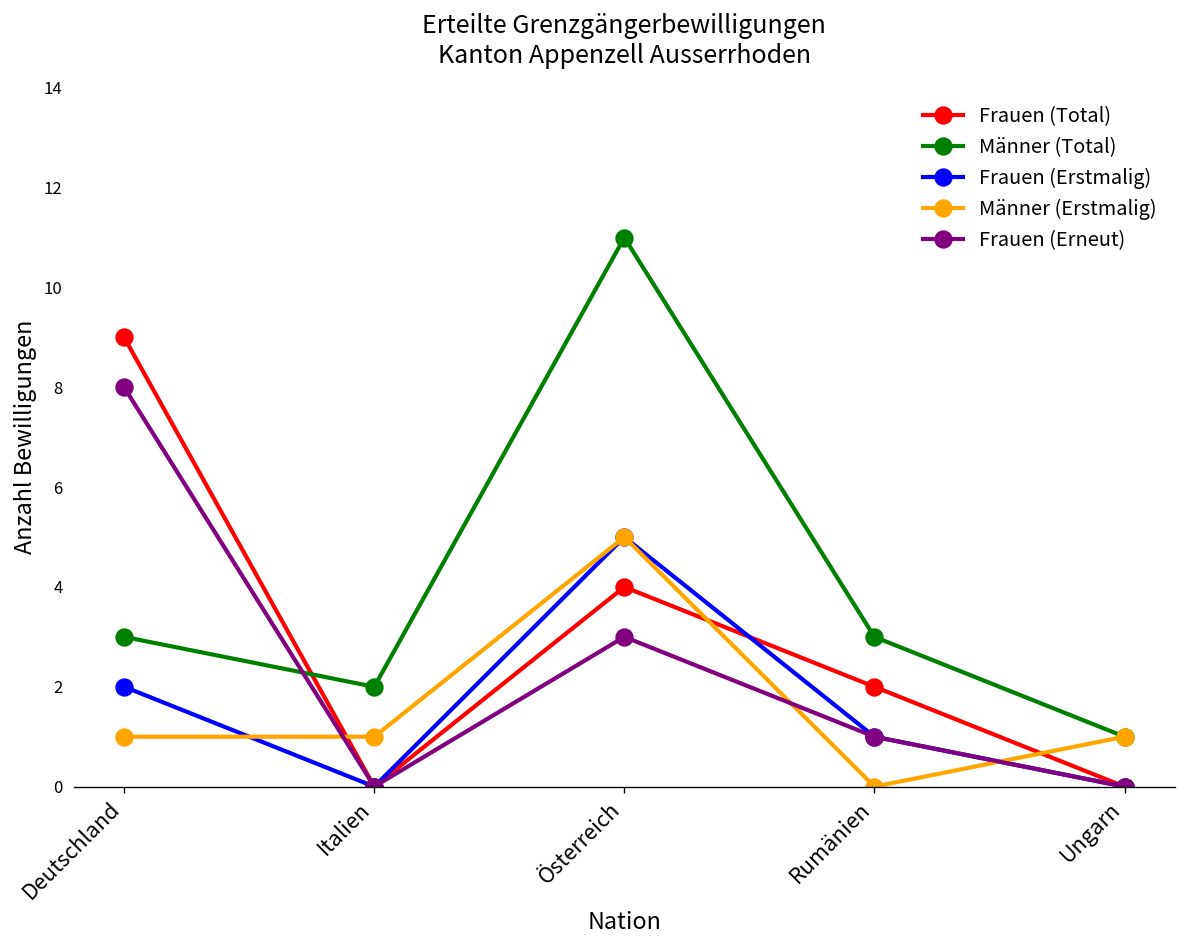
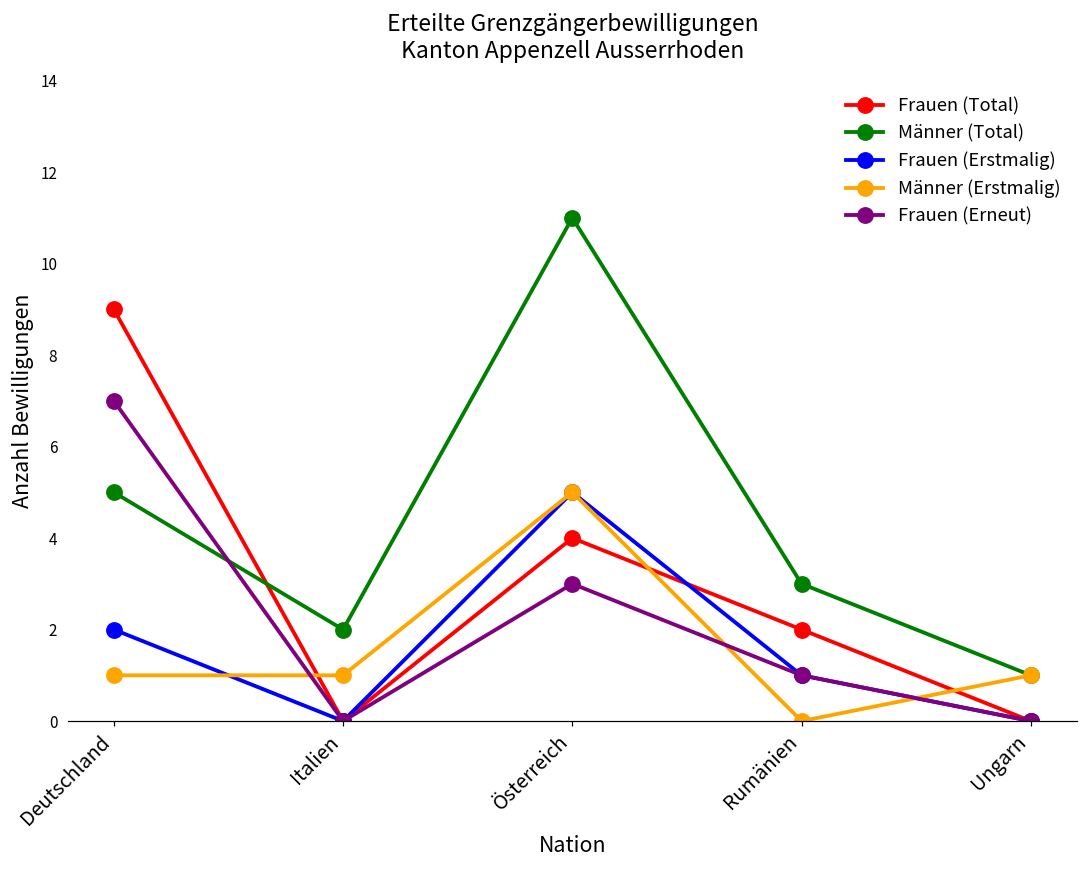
Männer (Total), Deutschland: 3 -> 5
Frauen (Erneut), Deutschland: 8 -> 7
